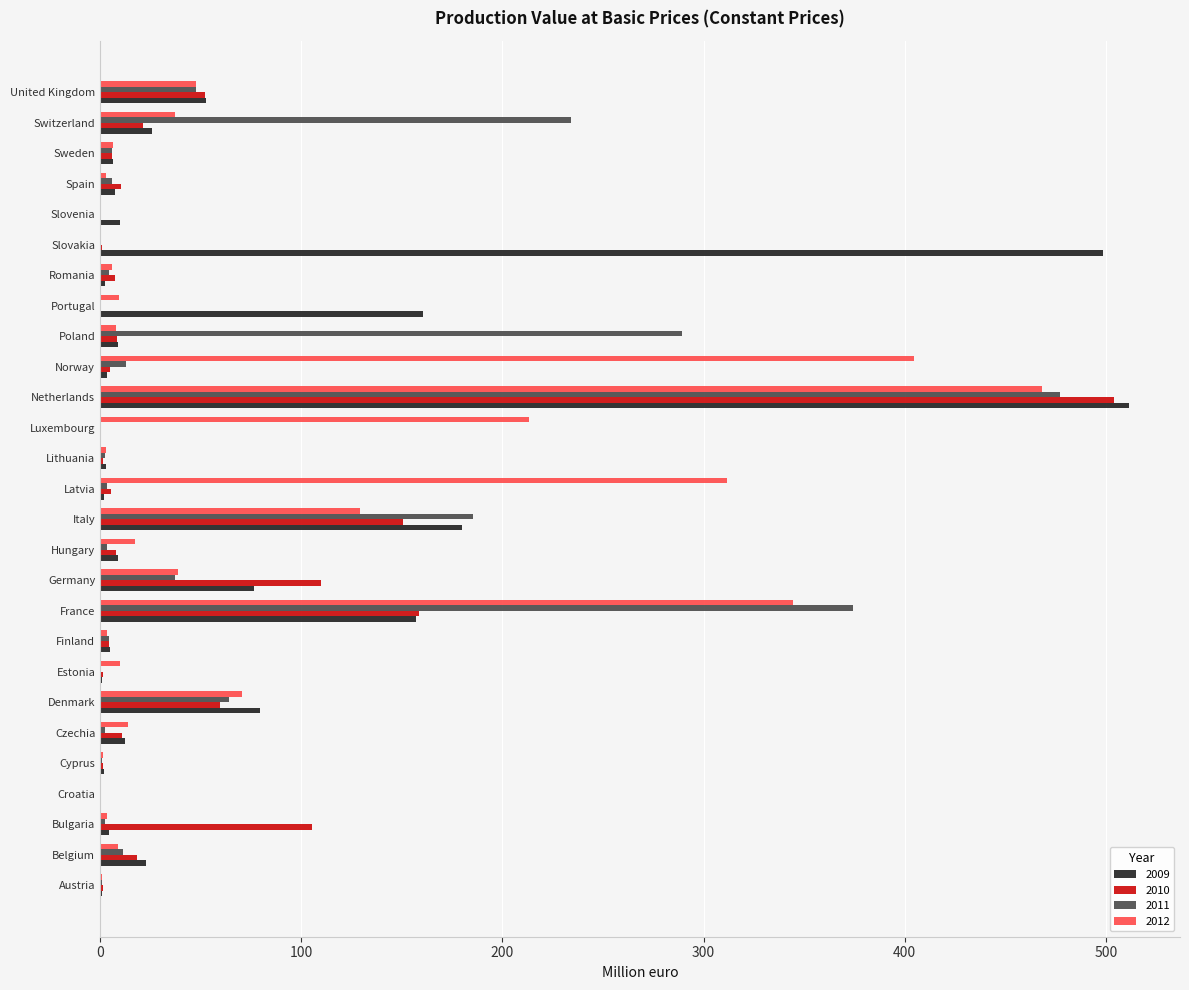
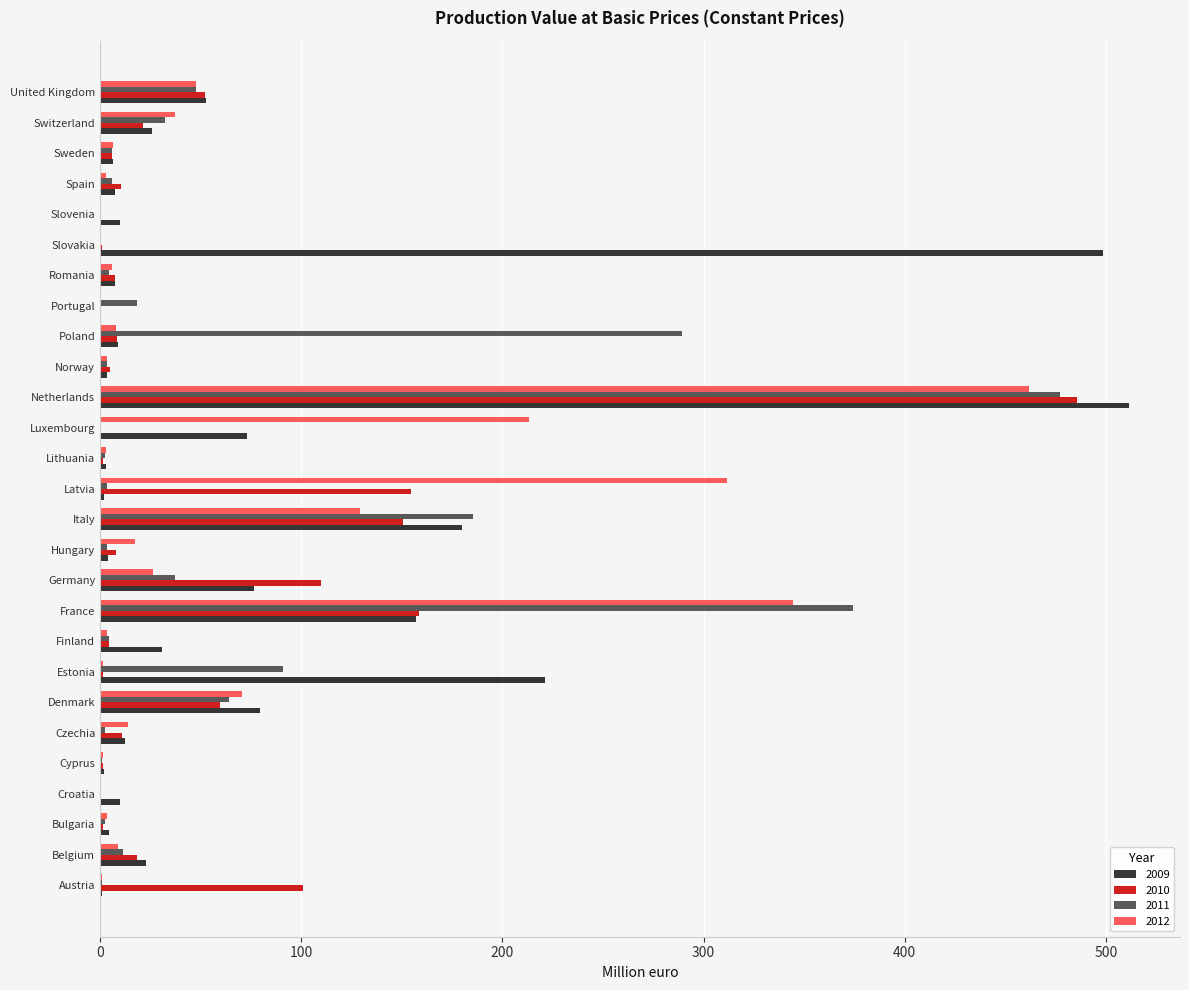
2011, Switzerland: 234 -> 32
2009, Romania: 2 -> 7
2012, Portugal: 10 -> 0
2011, Portugal: 0 -> 18
2009, Portugal: 160 -> 0
2012, Norway: 405 -> 3
2011, Norway: 13 -> 4
2012, Netherlands: 468 -> 462
2010, Netherlands: 504 -> 486
2009, Luxembourg: 0 -> 73
2010, Latvia: 5 -> 155
2009, Hungary: 9 -> 4
2012, Germany: 39 -> 26
2009, Finland: 5 -> 31
2012, Estonia: 10 -> 2
2011, Estonia: 1 -> 91
2009, Estonia: 1 -> 221
2009, Croatia: 1 -> 10
2010, Bulgaria: 105 -> 2
2010, Austria: 1 -> 101
